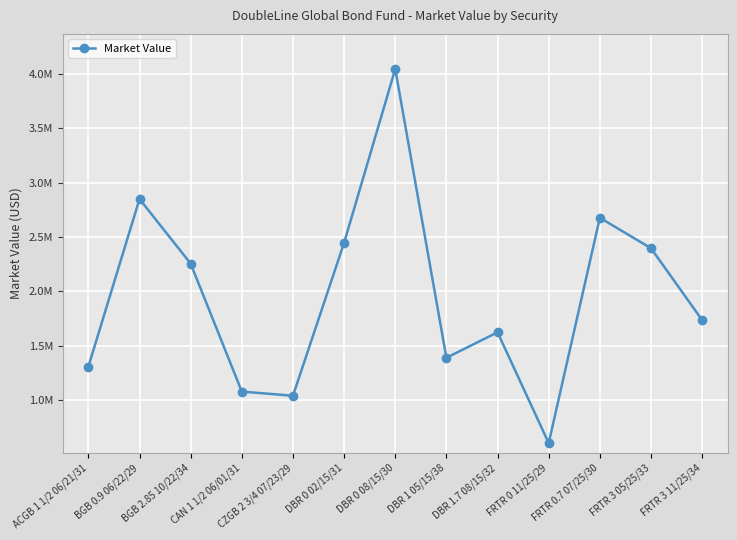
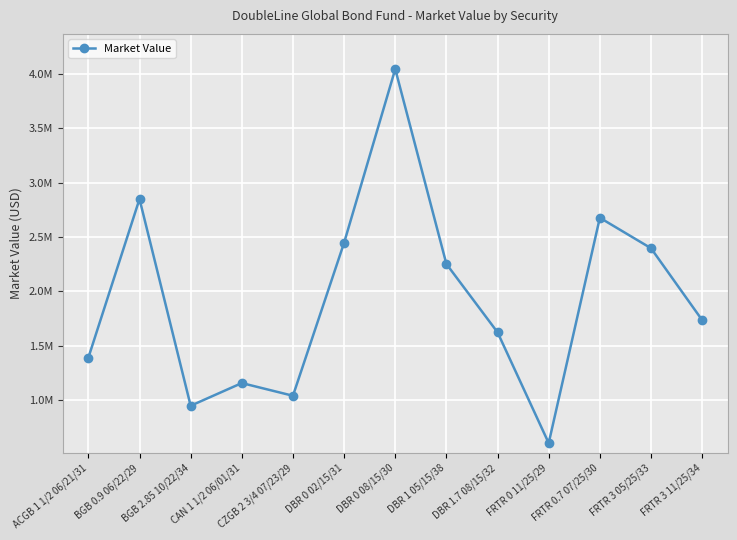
ACGB 1 1/2 06/21/31: 1310000 -> 1390000
BGB 2.85 10/22/34: 2250000 -> 950000
CAN 1 1/2 06/01/31: 1080000 -> 1160000
DBR 1 05/15/38: 1390000 -> 2250000
